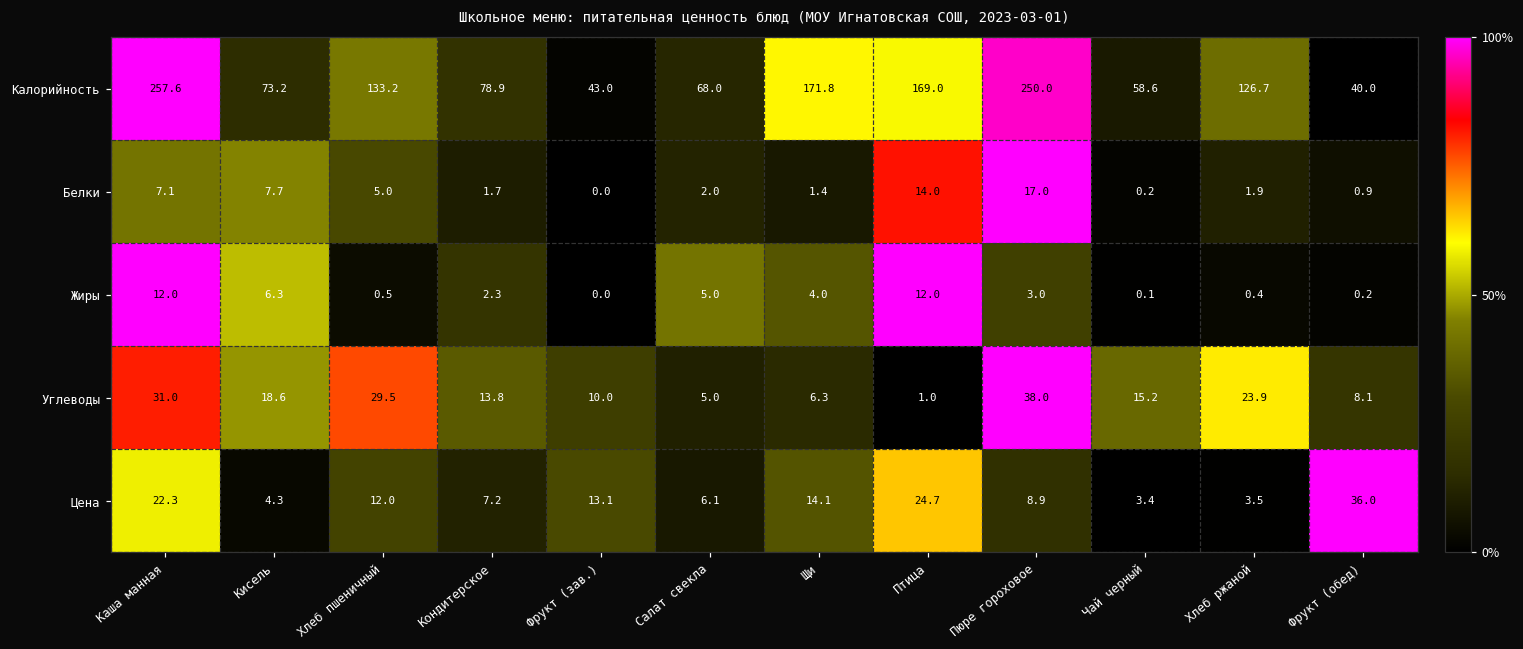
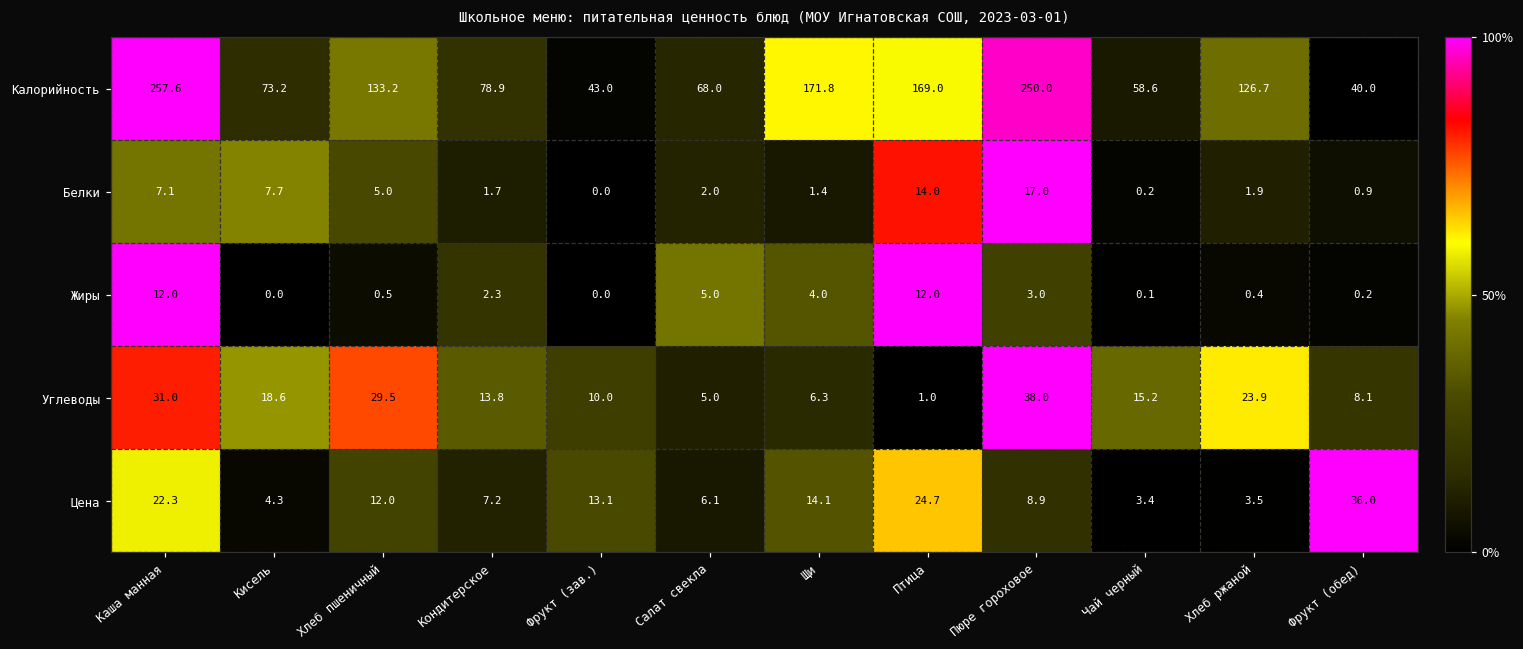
Жиры, Кисель: 6.3 -> 0.0
